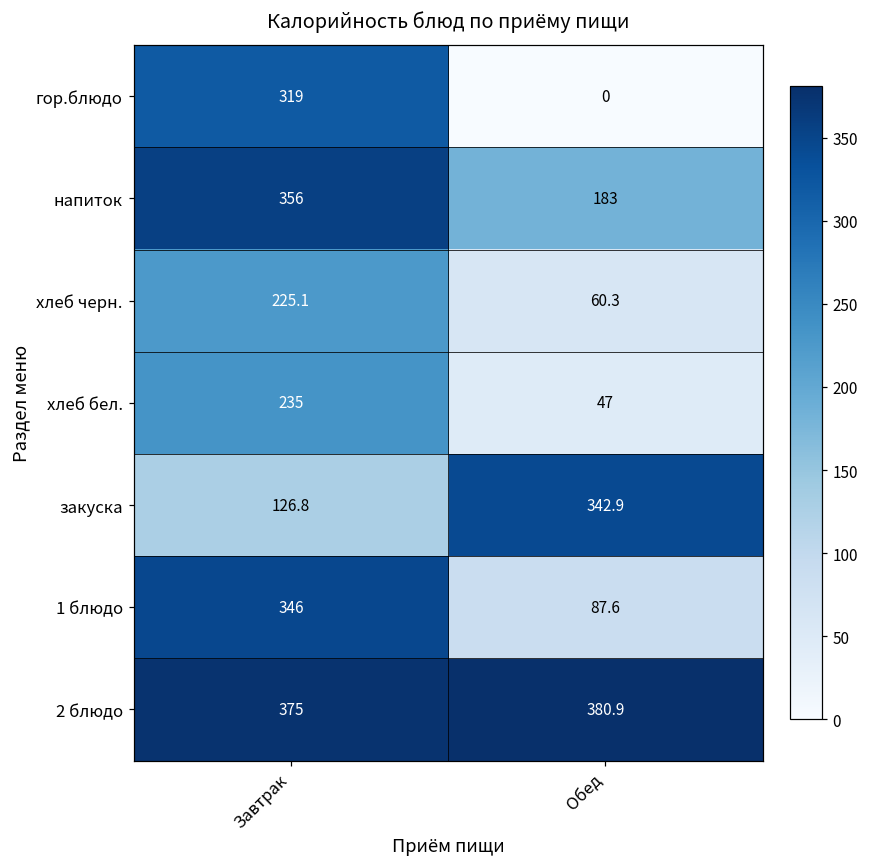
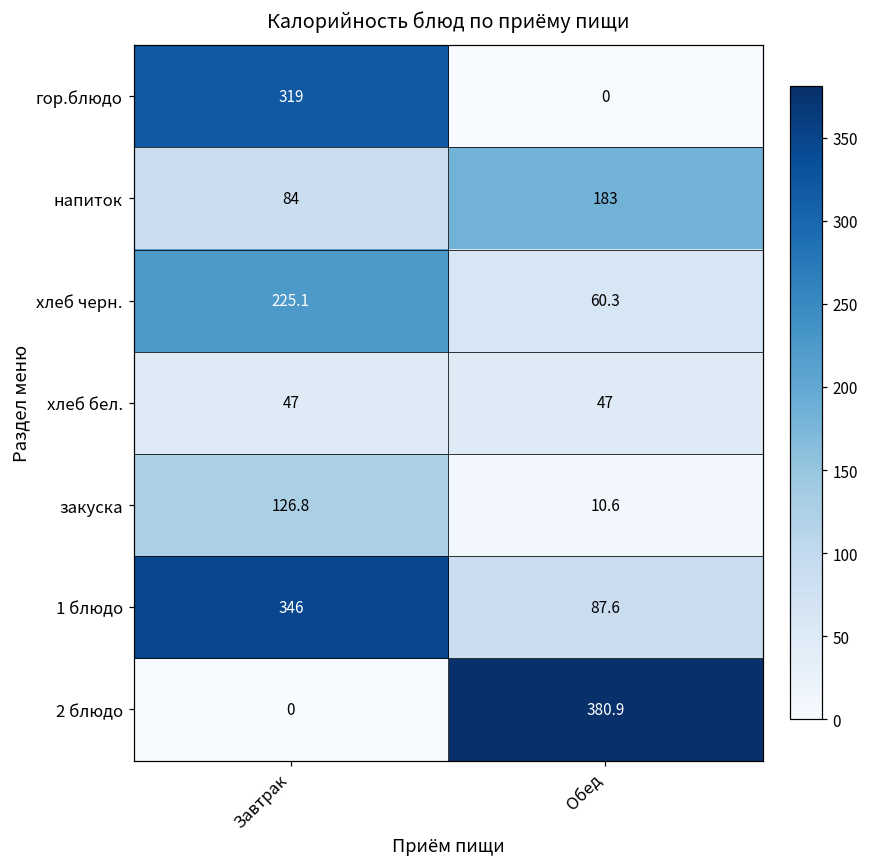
напиток, Завтрак: 356 -> 84
хлеб бел., Завтрак: 235 -> 47
закуска, Обед: 342.9 -> 10.6
2 блюдо, Завтрак: 375 -> 0
